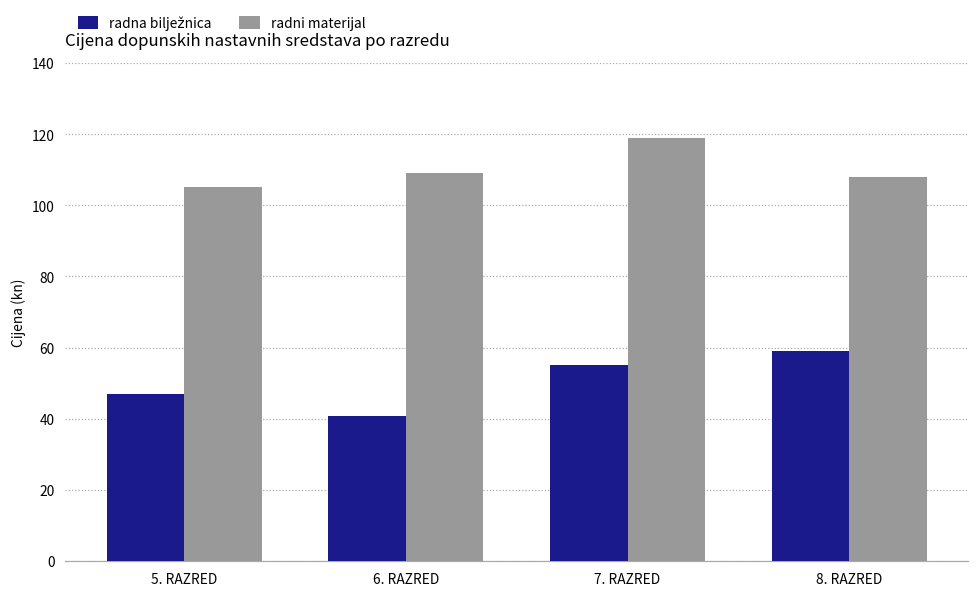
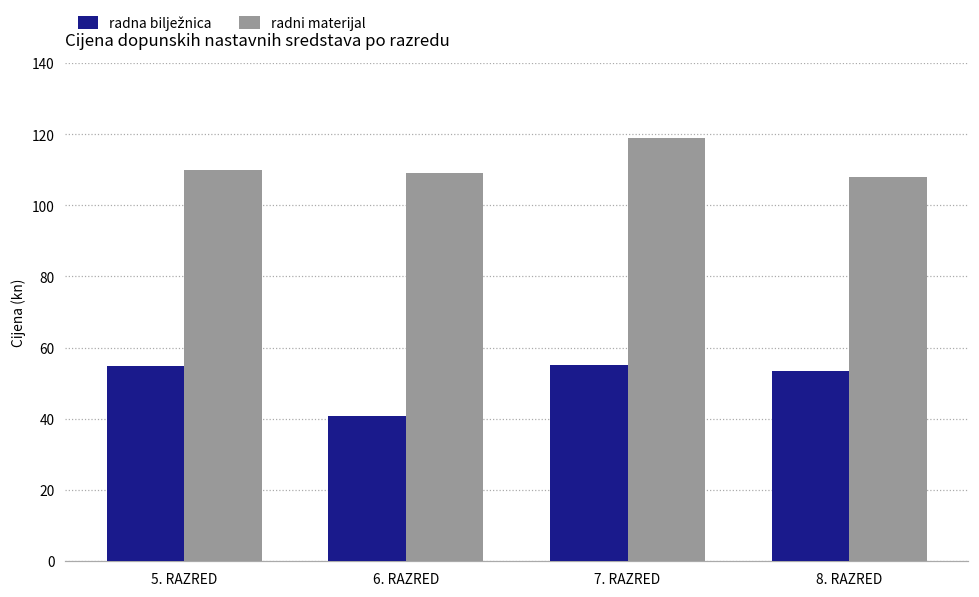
radna bilježnica, 5. RAZRED: 47 -> 55
radni materijal, 5. RAZRED: 105 -> 110
radna bilježnica, 8. RAZRED: 59 -> 54
